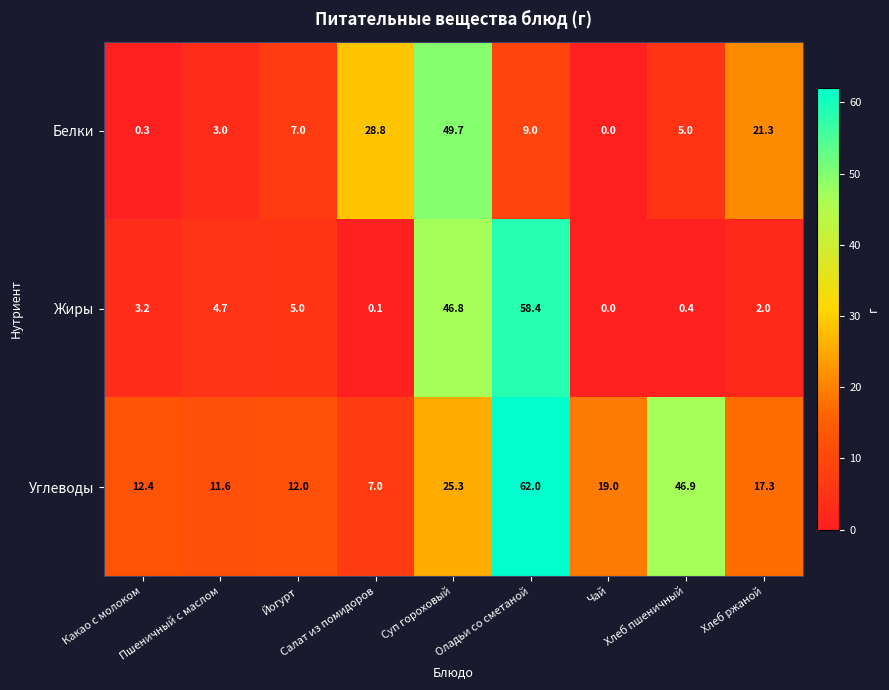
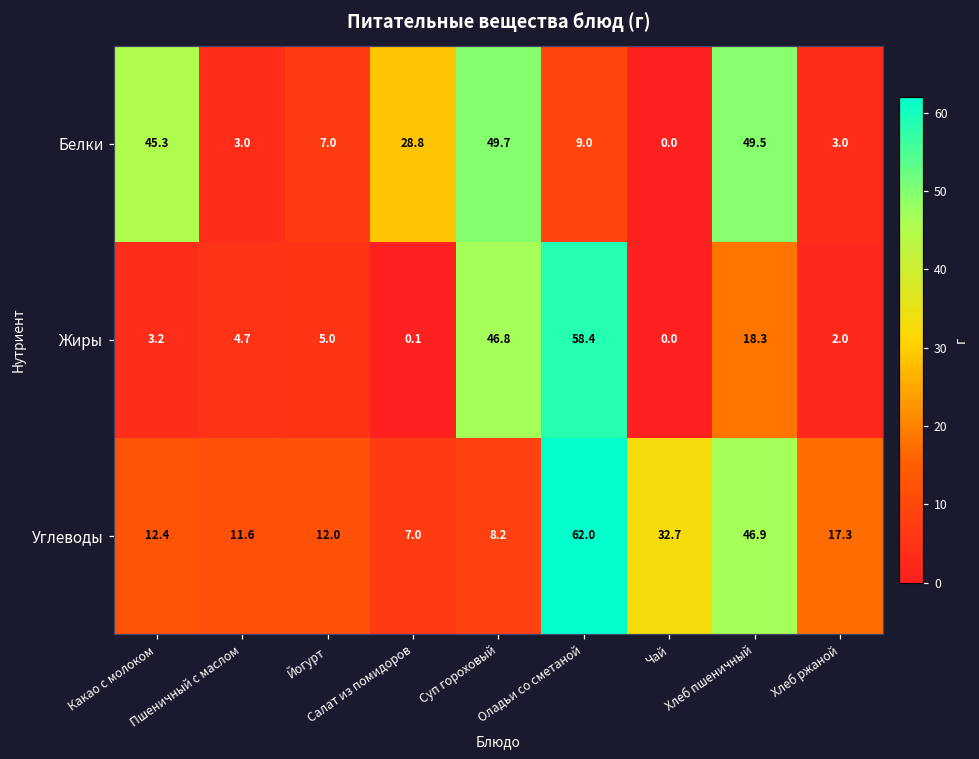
Белки, Какао с молоком: 0.3 -> 45.3
Белки, Хлеб пшеничный: 5.0 -> 49.5
Белки, Хлеб ржаной: 21.3 -> 3.0
Жиры, Хлеб пшеничный: 0.4 -> 18.3
Углеводы, Суп гороховый: 25.3 -> 8.2
Углеводы, Чай: 19.0 -> 32.7
